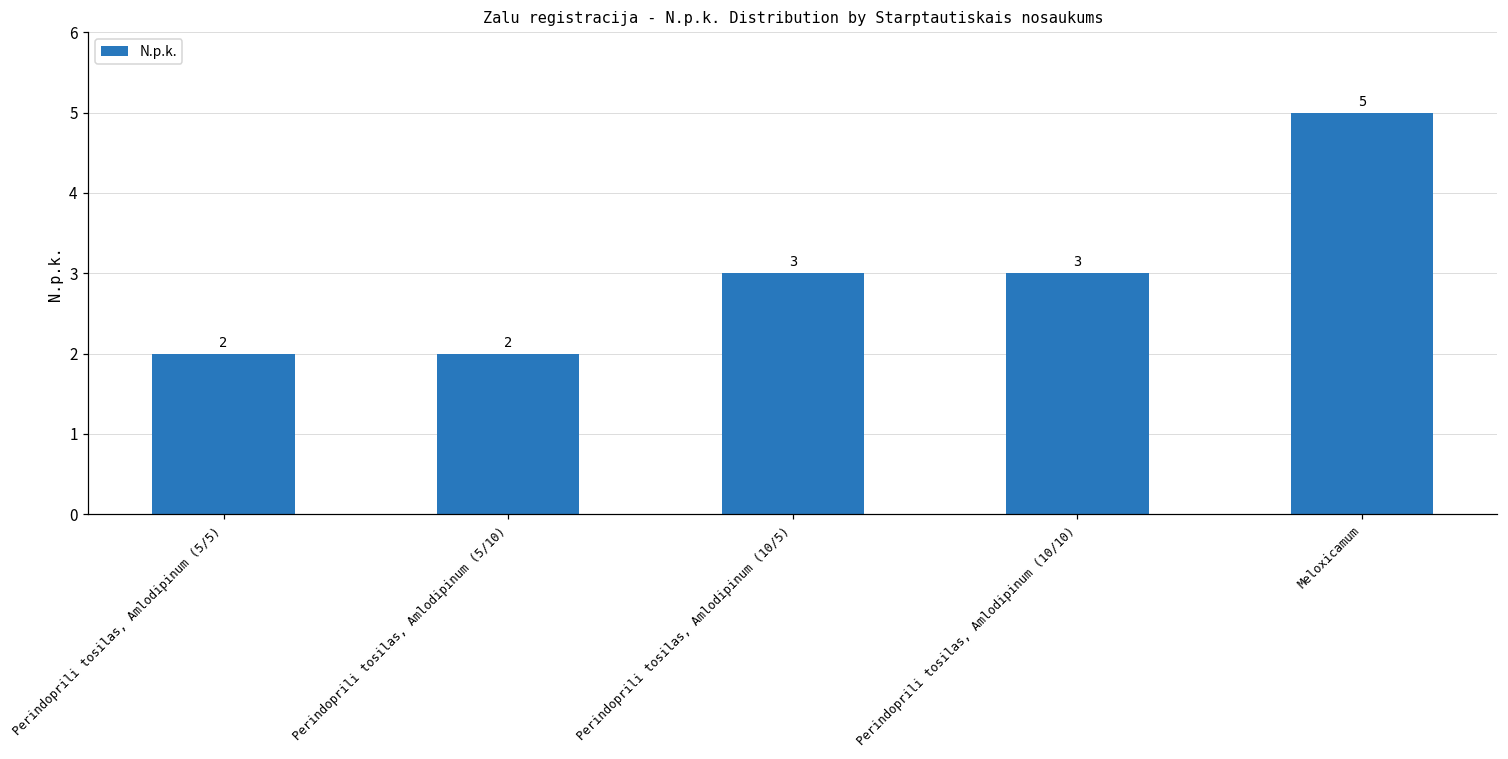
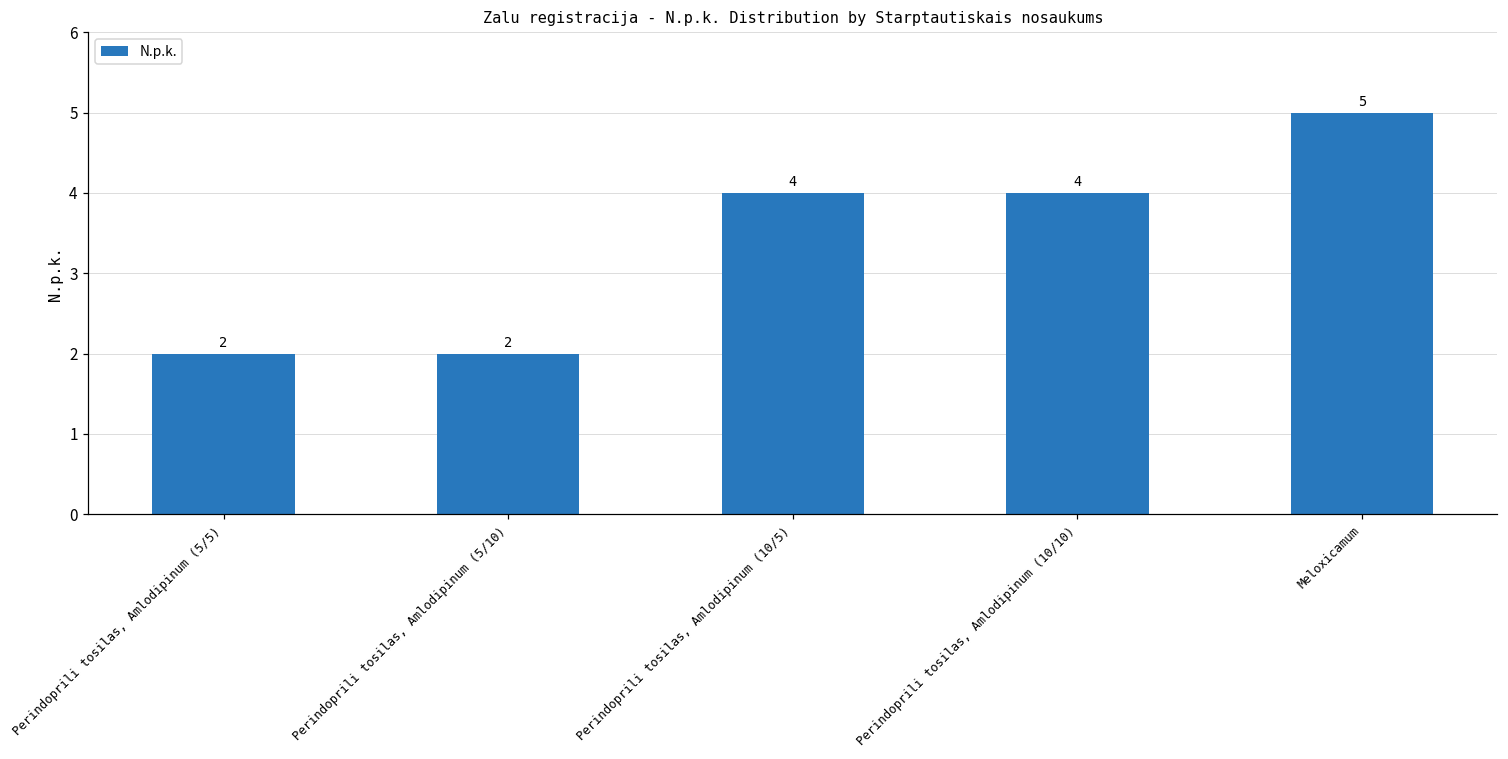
Perindoprili tosilas, Amlodipinum (10/5): 3 -> 4
Perindoprili tosilas, Amlodipinum (10/10): 3 -> 4
